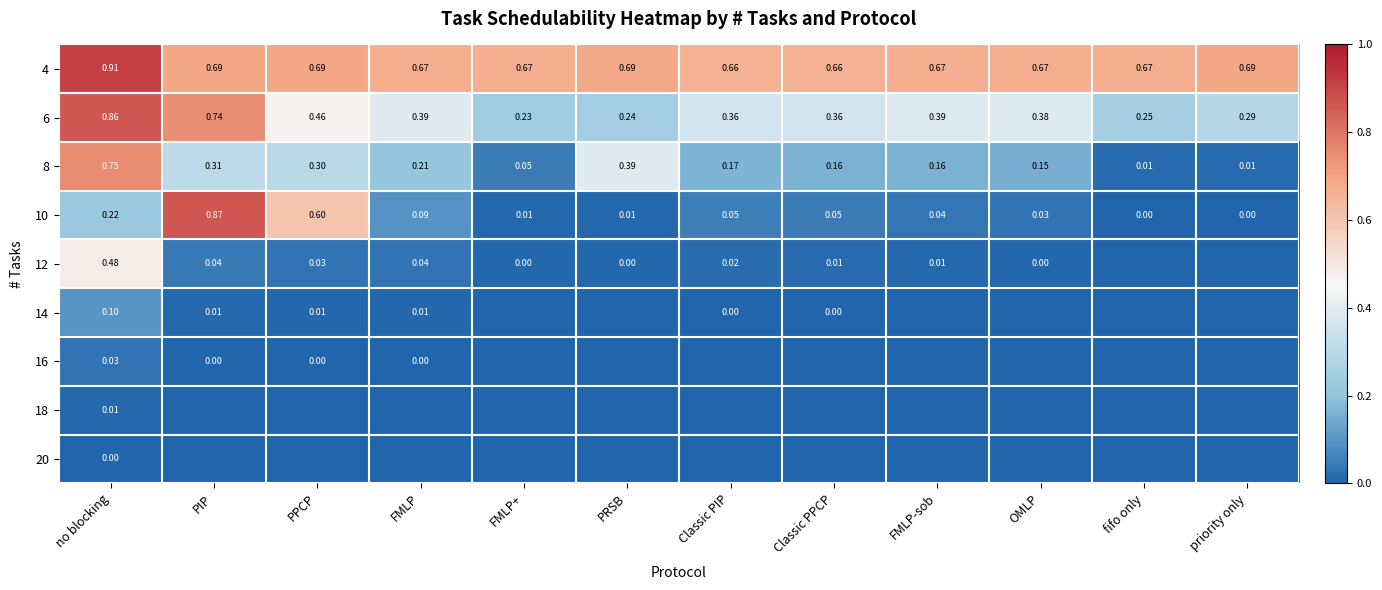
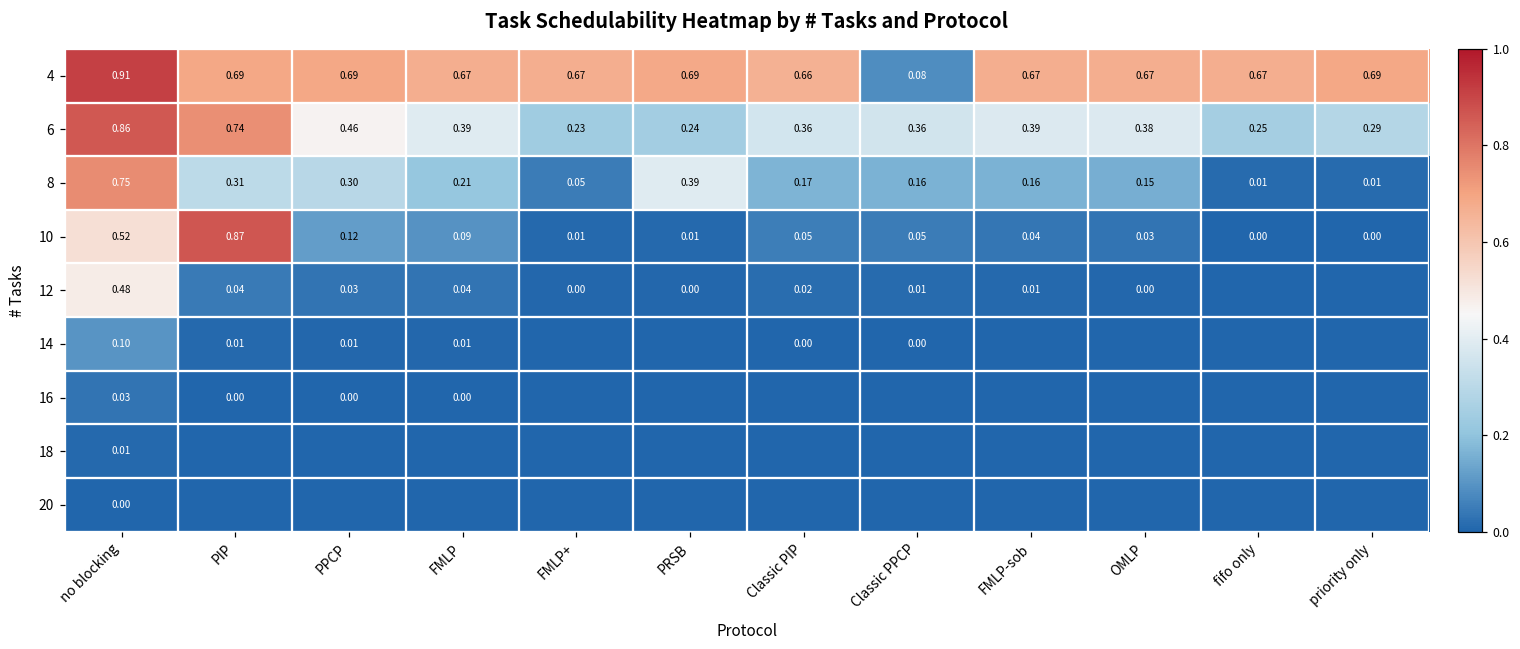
4, Classic PPCP: 0.66 -> 0.08
10, no blocking: 0.22 -> 0.52
10, PPCP: 0.60 -> 0.12
